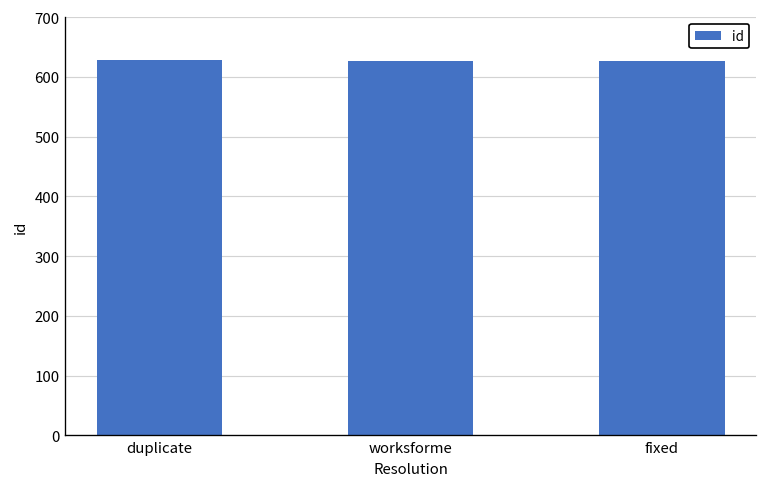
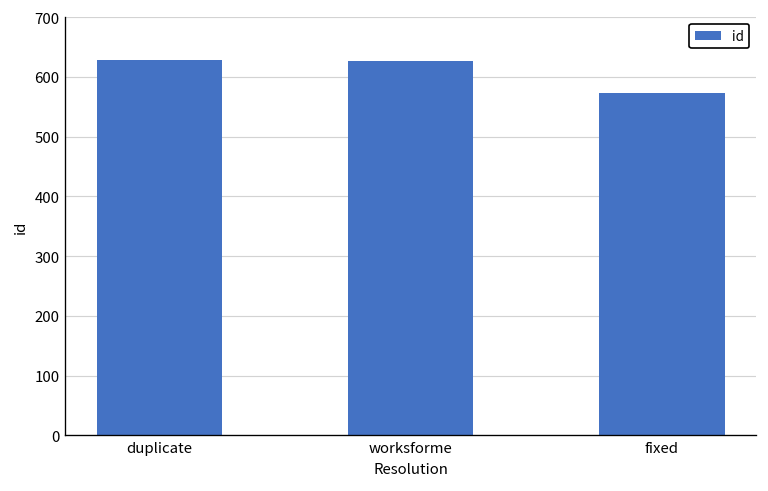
fixed: 630 -> 570
